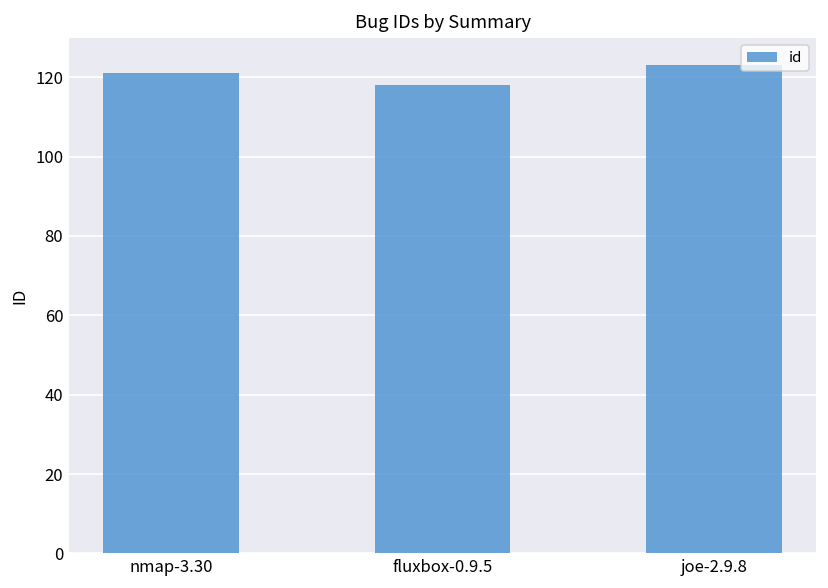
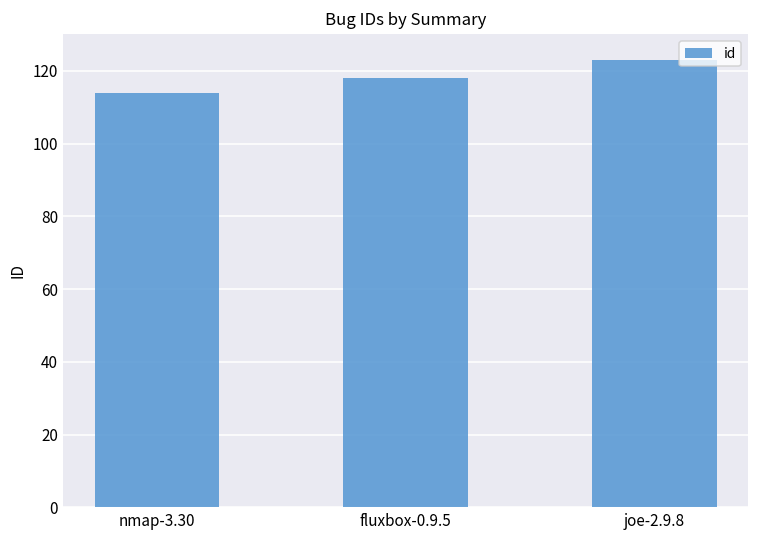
nmap-3.30: 121 -> 114
